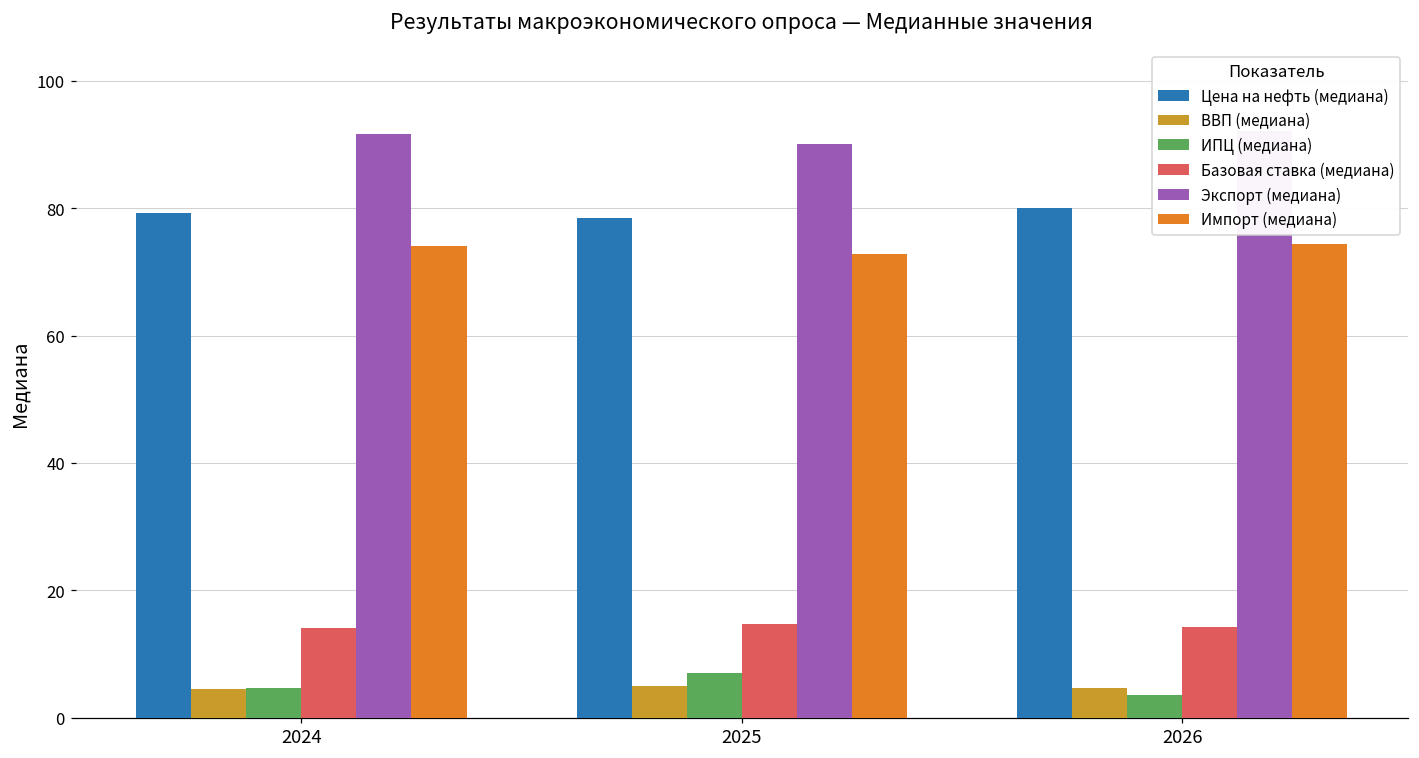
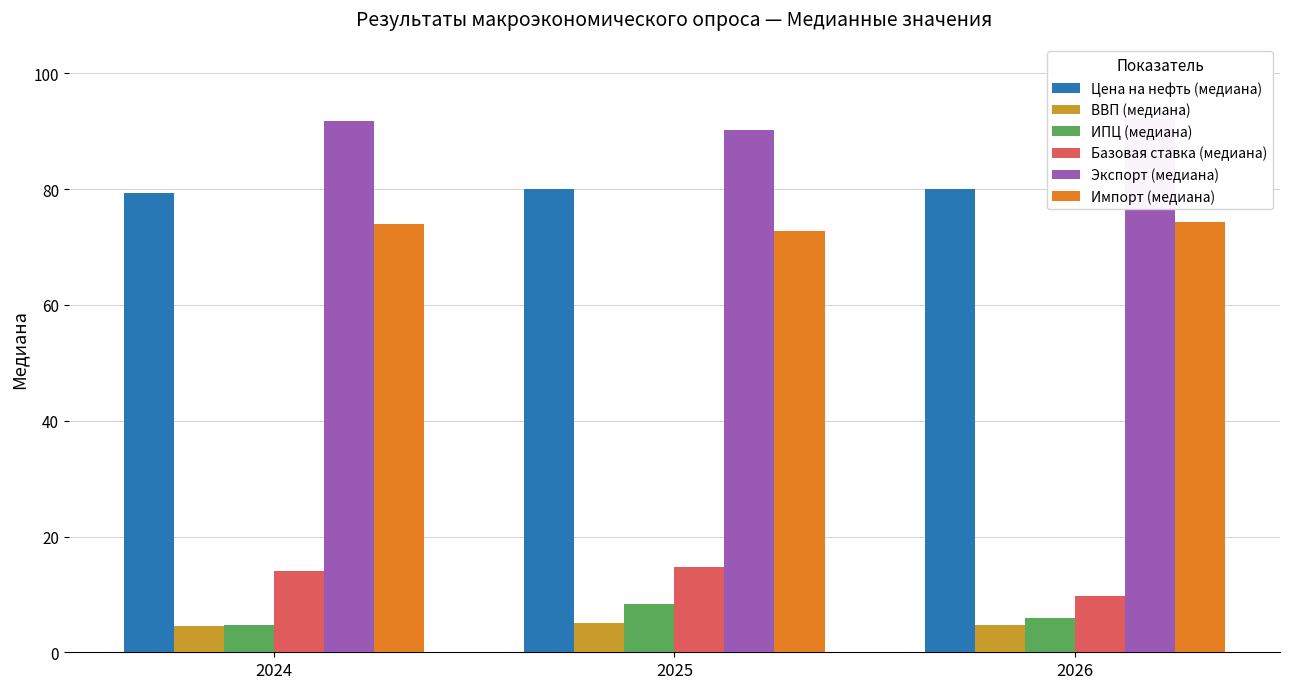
Цена на нефть (медиана), 2025: 79 -> 80
ИПЦ (медиана), 2025: 7 -> 8
ИПЦ (медиана), 2026: 4 -> 6
Базовая ставка (медиана), 2026: 14 -> 10
